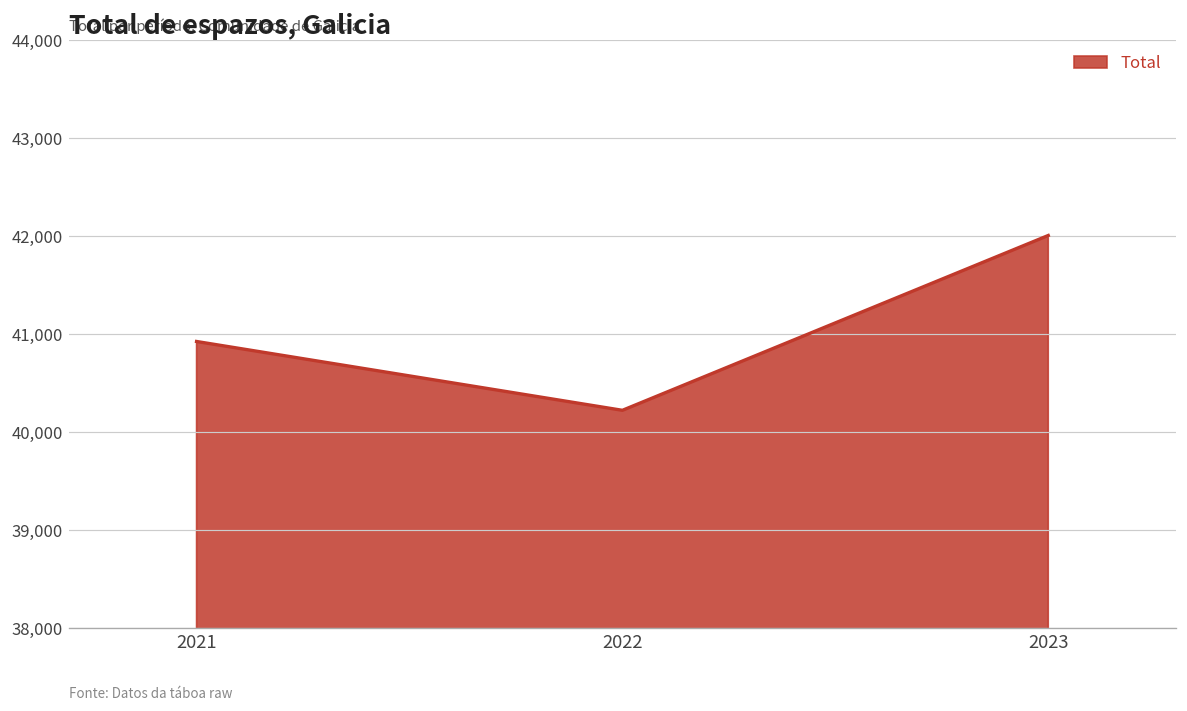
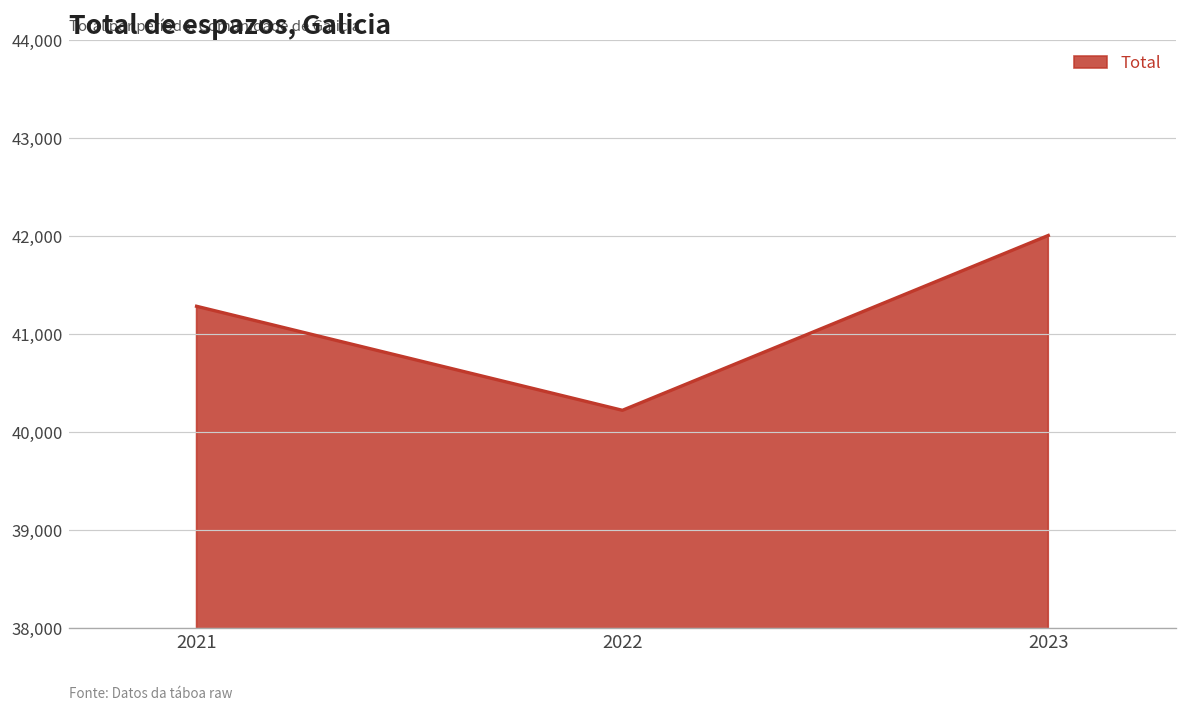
2021: 40,900 -> 41,300
